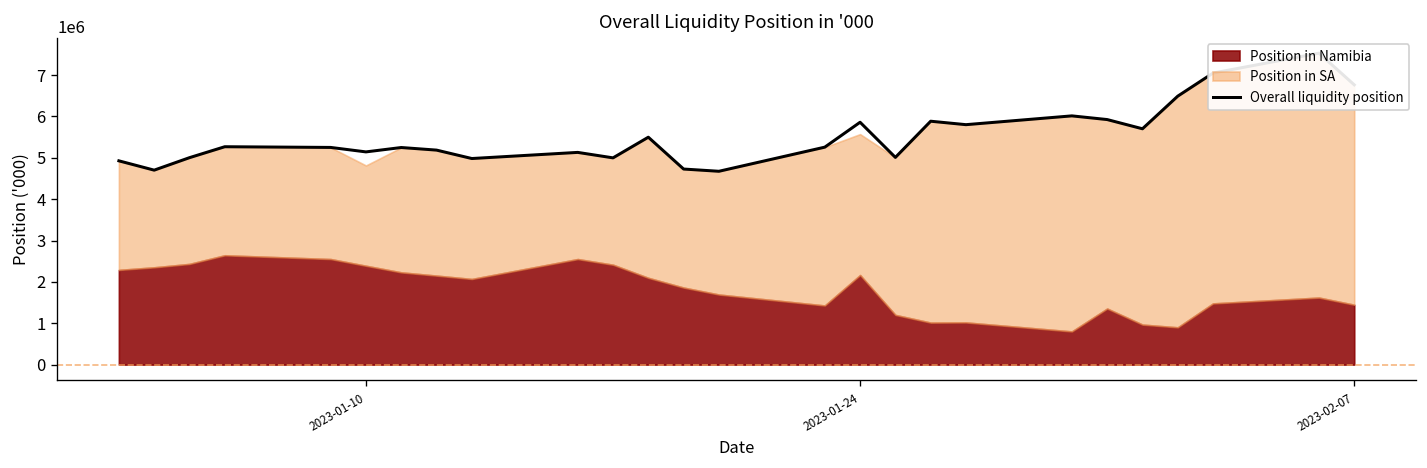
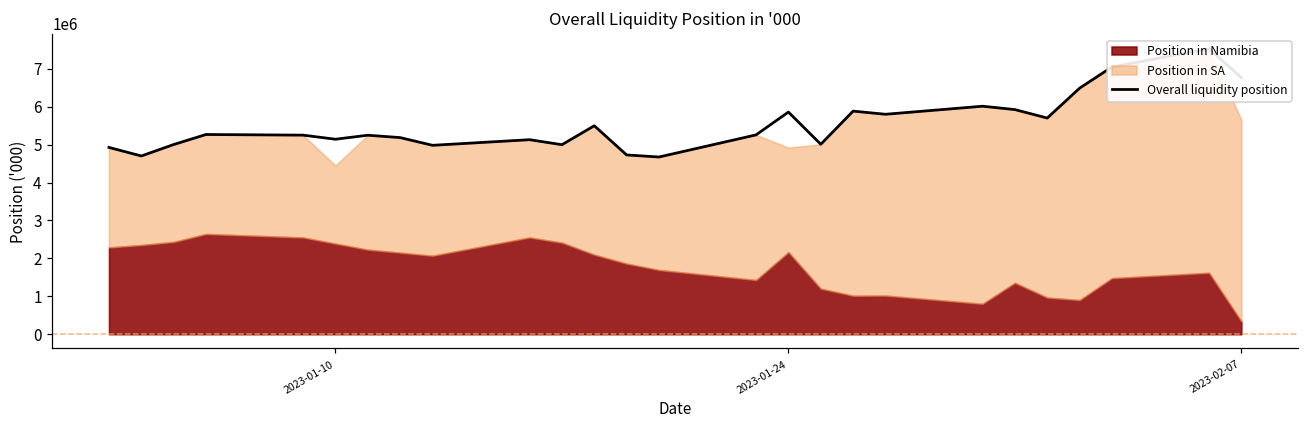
Position in SA, 2023-01-10: 2400000 -> 2100000
Position in SA, 2023-01-24: 3400000 -> 2800000
Position in Namibia, 2023-02-07: 1400000 -> 300000
